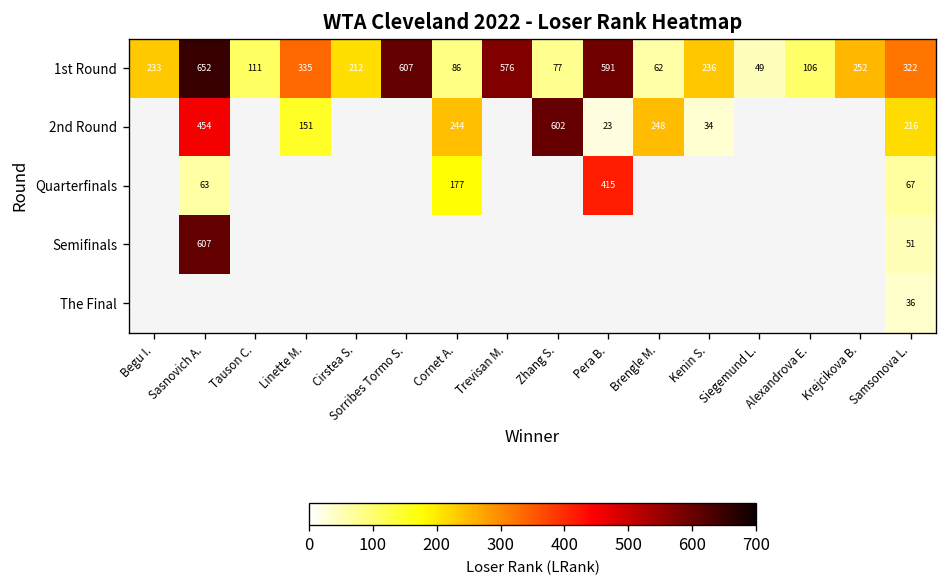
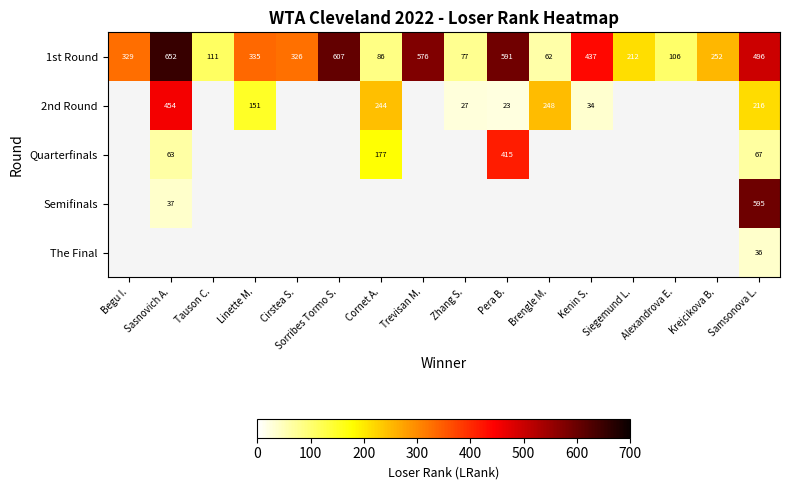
1st Round, Begu I.: 233 -> 329
1st Round, Cirstea S.: 212 -> 326
1st Round, Kenin S.: 236 -> 437
1st Round, Siegemund L.: 49 -> 212
1st Round, Samsonova L.: 322 -> 496
2nd Round, Zhang S.: 602 -> 27
Semifinals, Sasnovich A.: 607 -> 37
Semifinals, Samsonova L.: 51 -> 595
